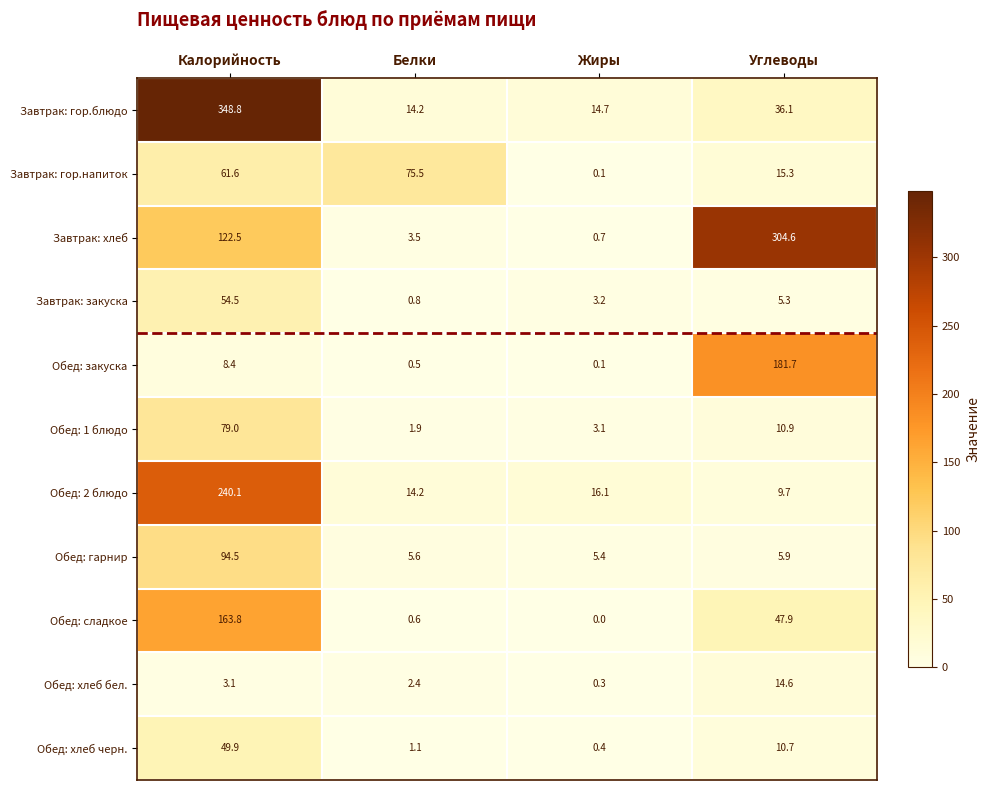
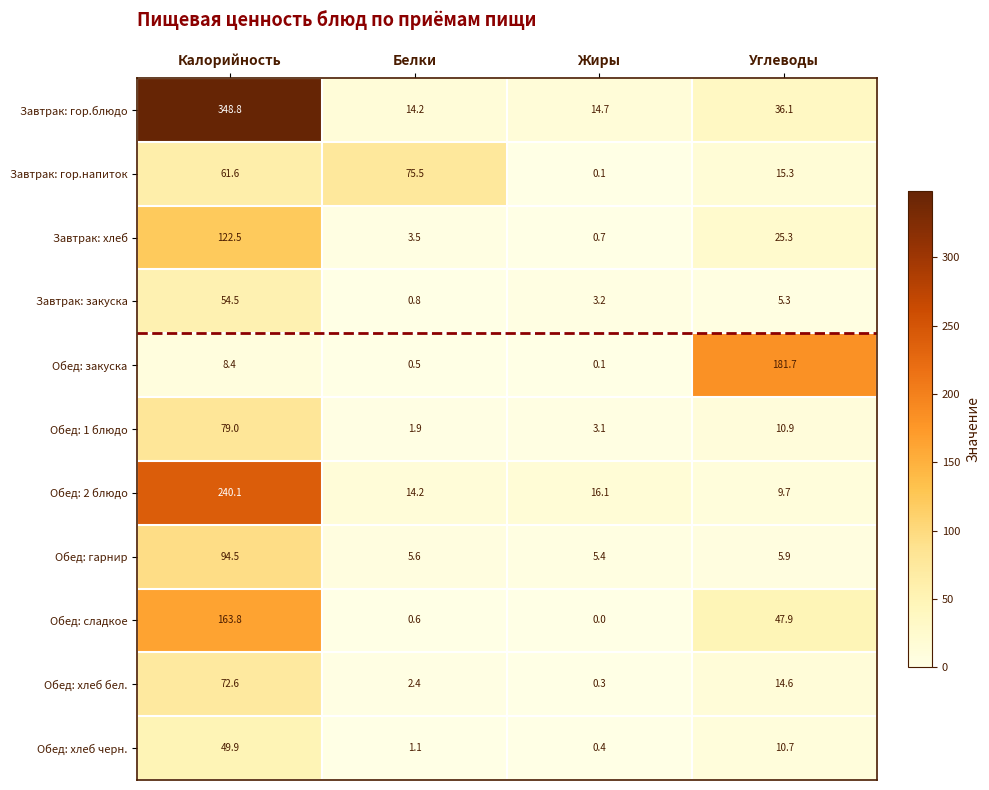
Завтрак: хлеб, Углеводы: 304.6 -> 25.3
Обед: хлеб бел., Калорийность: 3.1 -> 72.6
